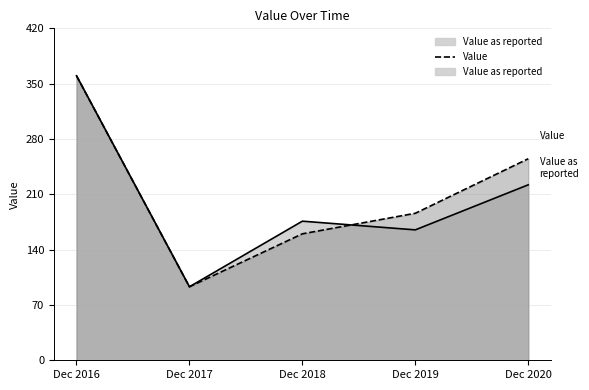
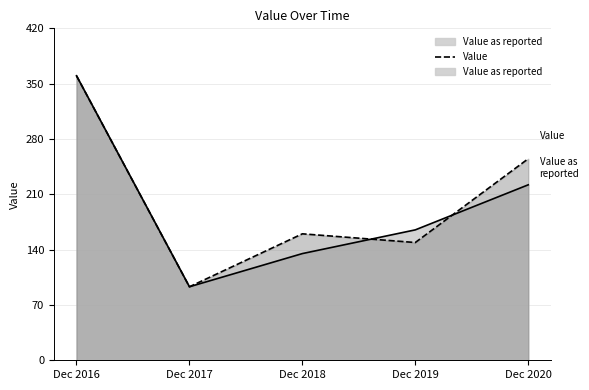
Value as reported, Dec 2018: 180 -> 140
Value, Dec 2019: 190 -> 150
